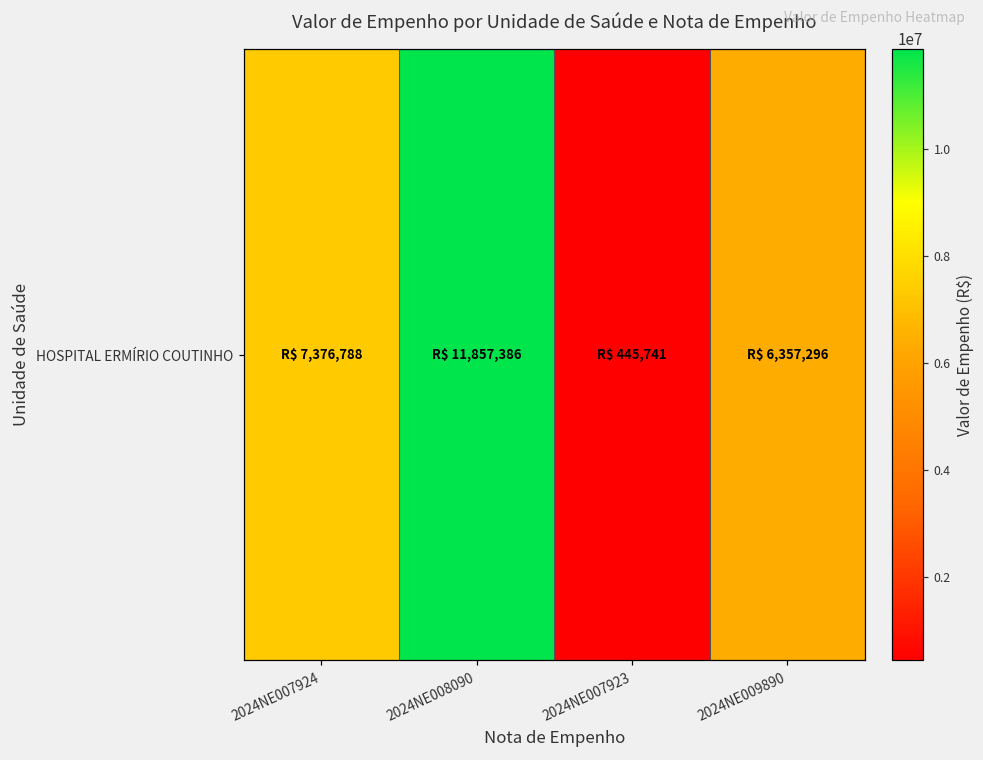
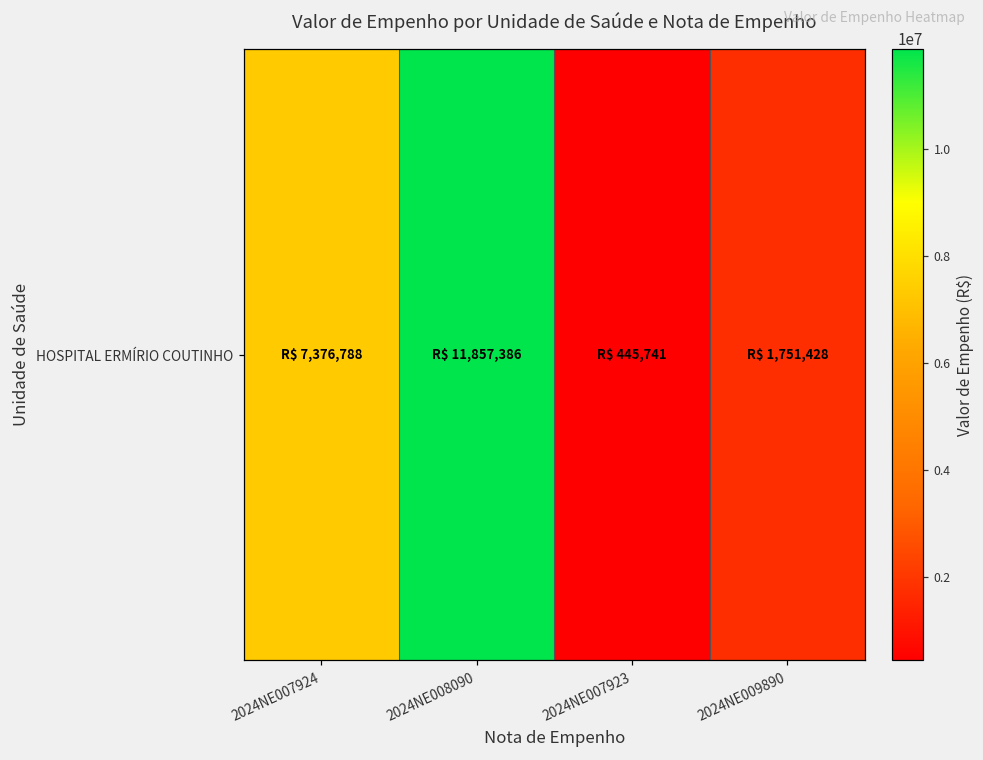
HOSPITAL ERMÍRIO COUTINHO, 2024NE009890: 6,357,296 -> 1,751,428
